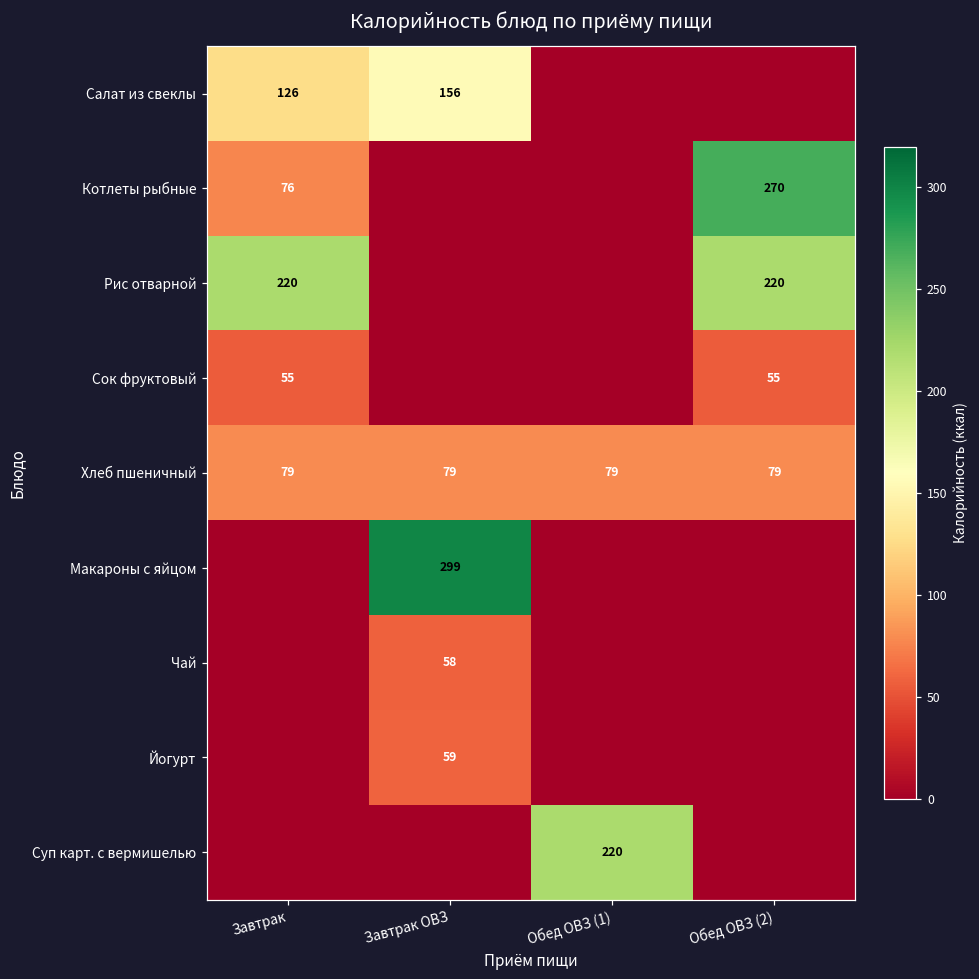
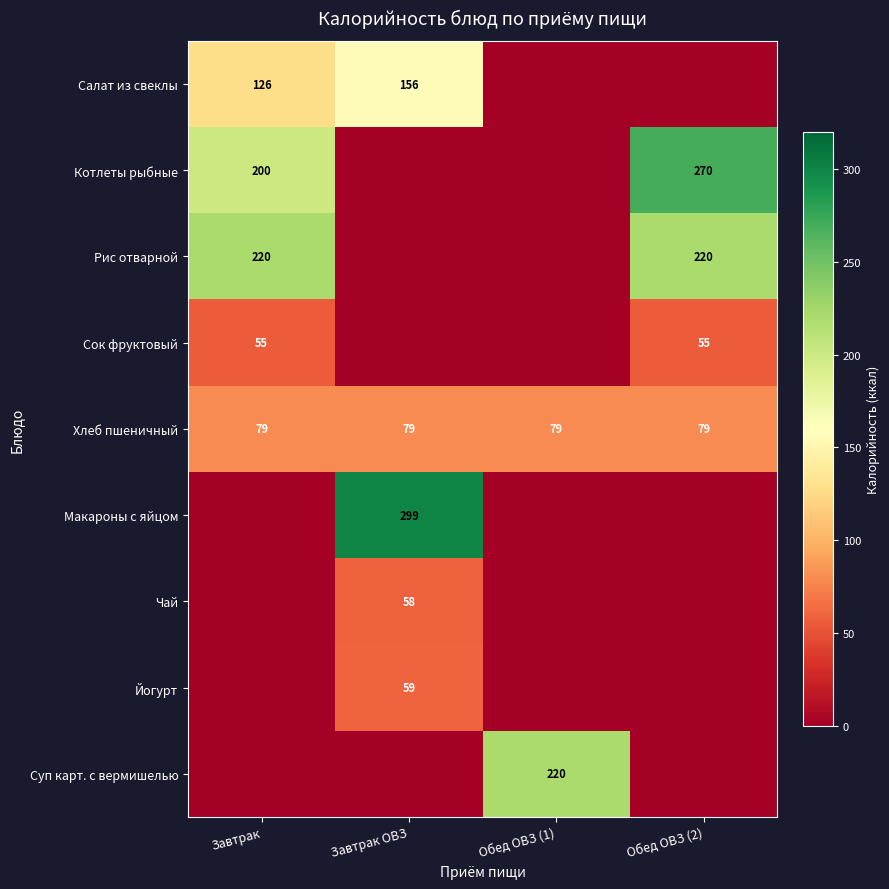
Котлеты рыбные, Завтрак: 76 -> 200
